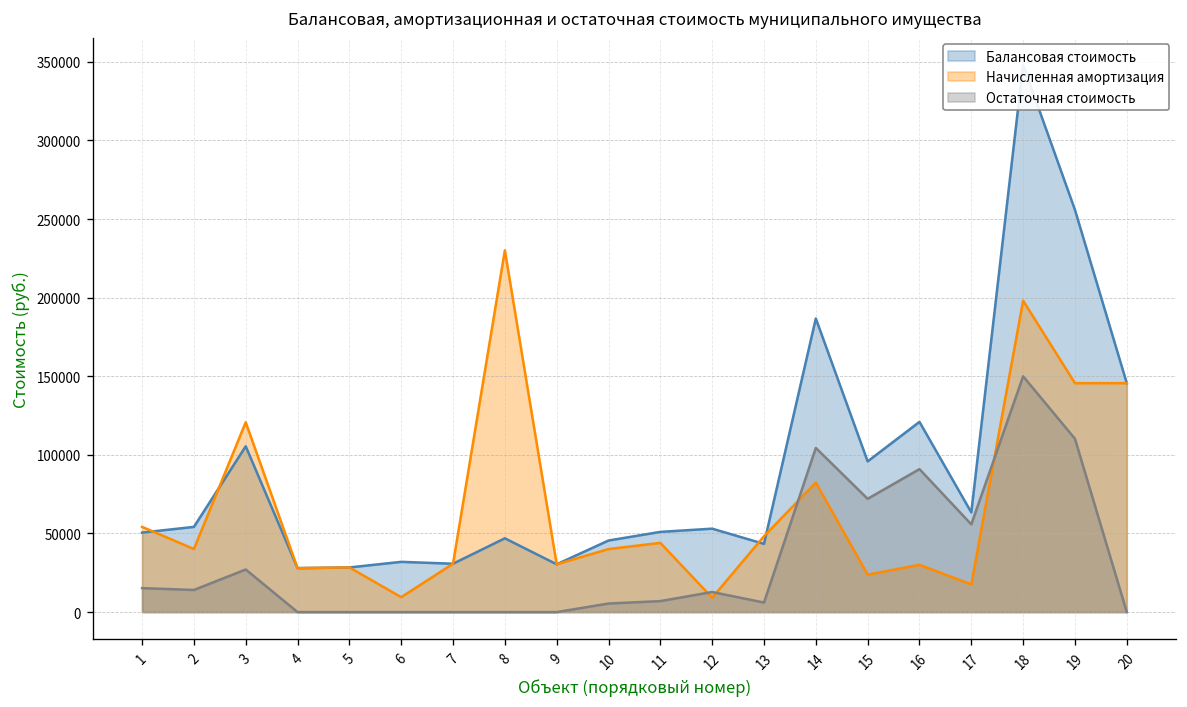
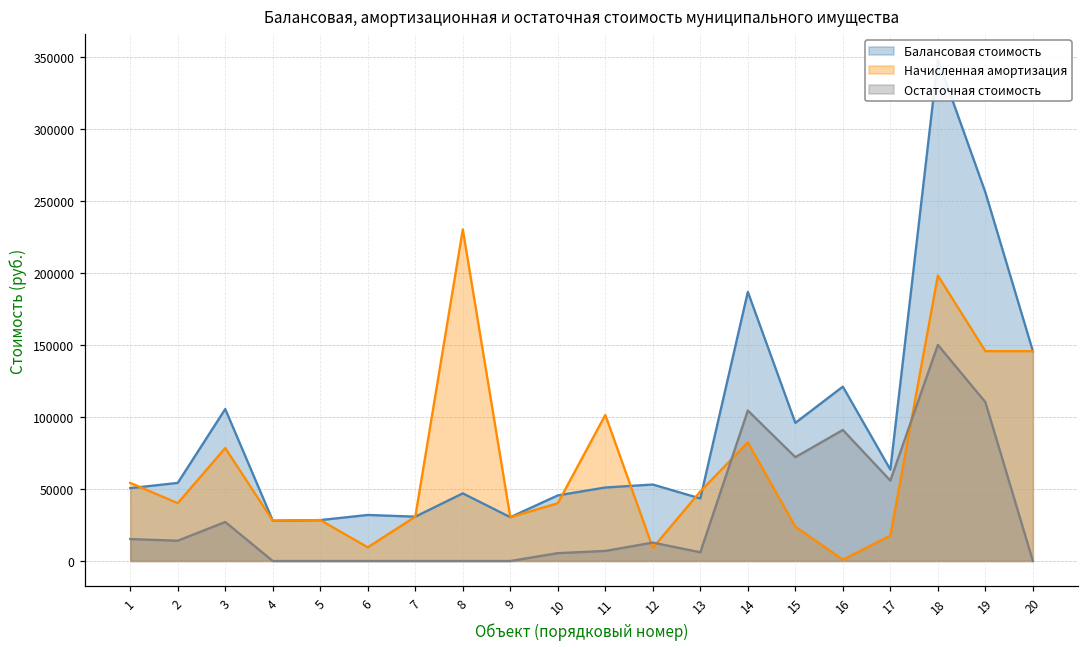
Начисленная амортизация, 3: 121000 -> 78000
Начисленная амортизация, 11: 44000 -> 101000
Начисленная амортизация, 16: 30000 -> 1000
